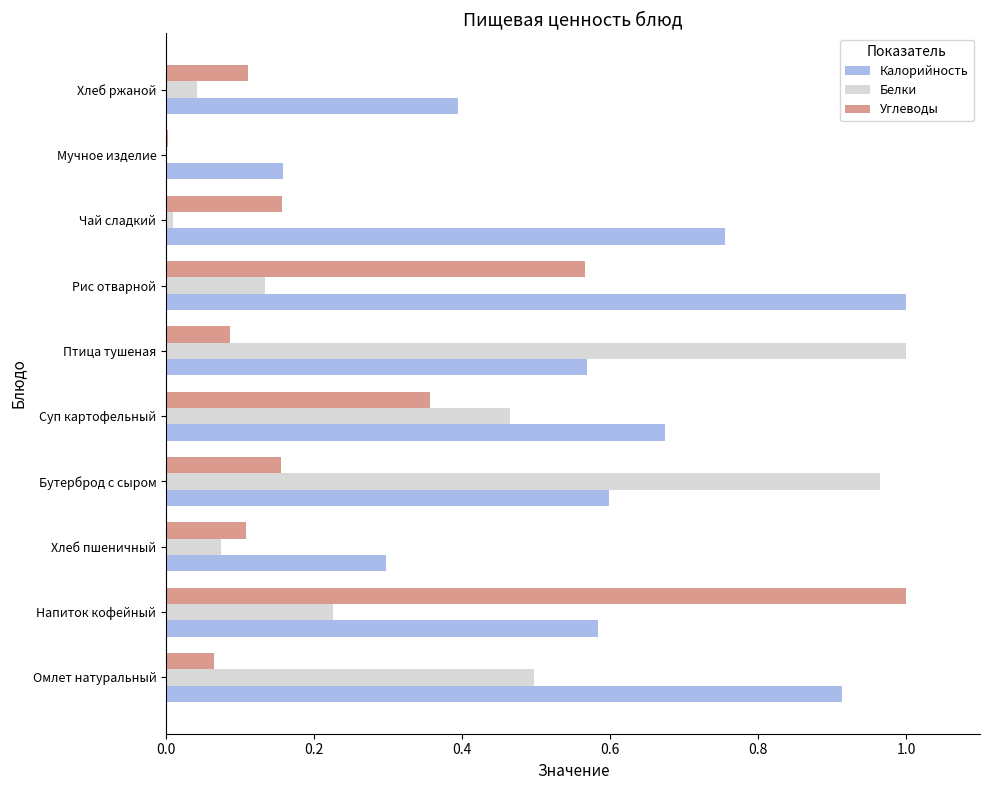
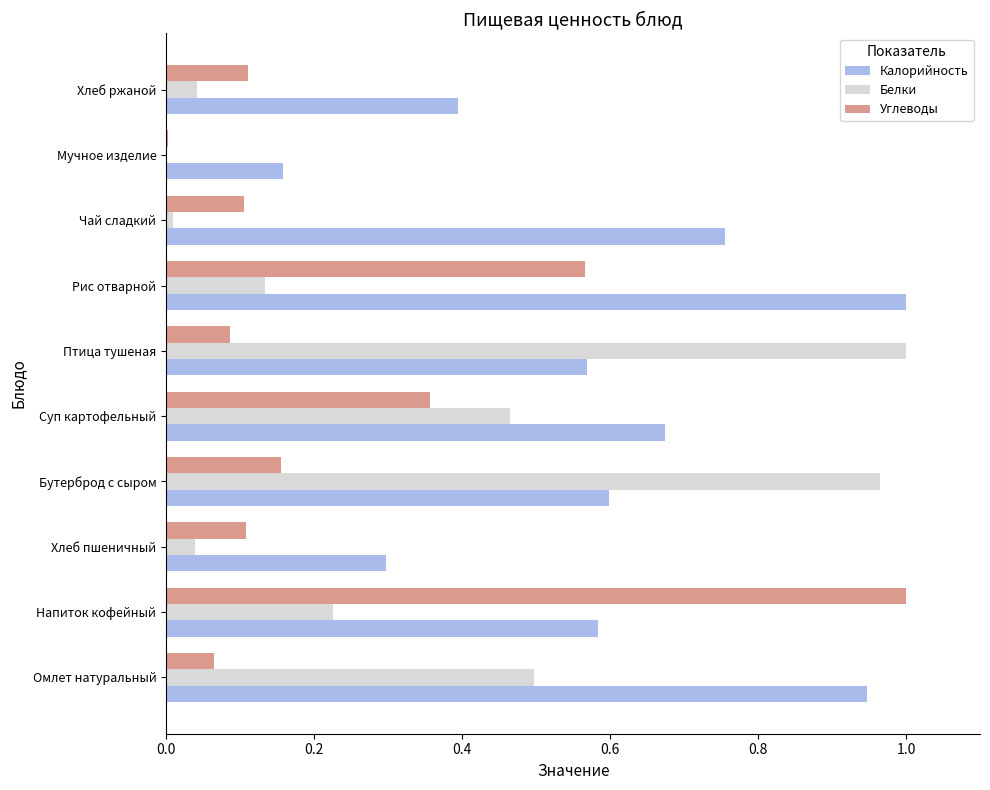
Углеводы, Чай сладкий: 0.16 -> 0.10
Белки, Хлеб пшеничный: 0.07 -> 0.04
Калорийность, Омлет натуральный: 0.91 -> 0.95
